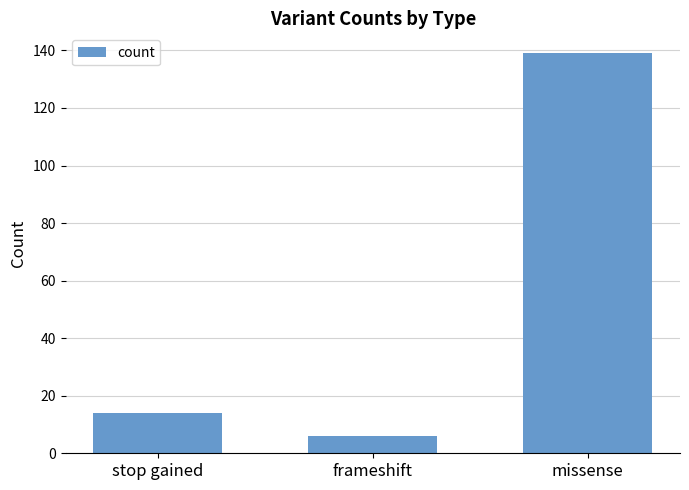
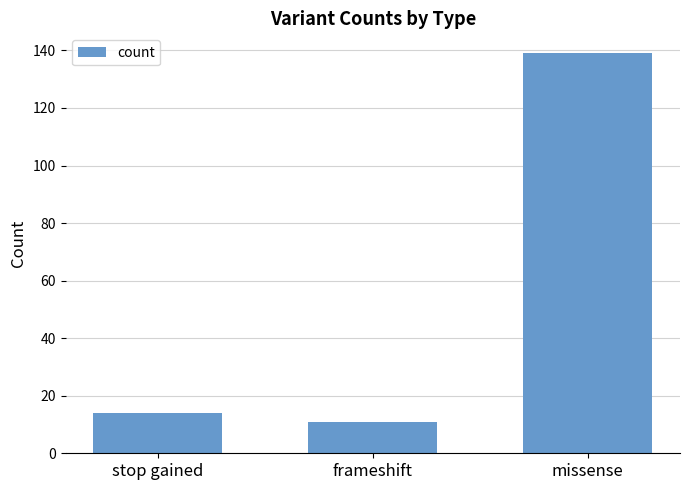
frameshift: 6 -> 11
